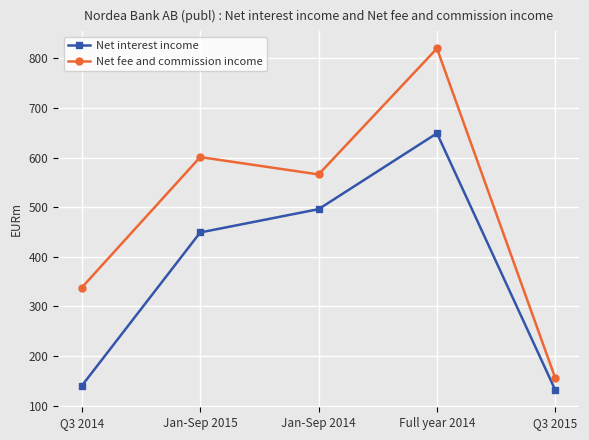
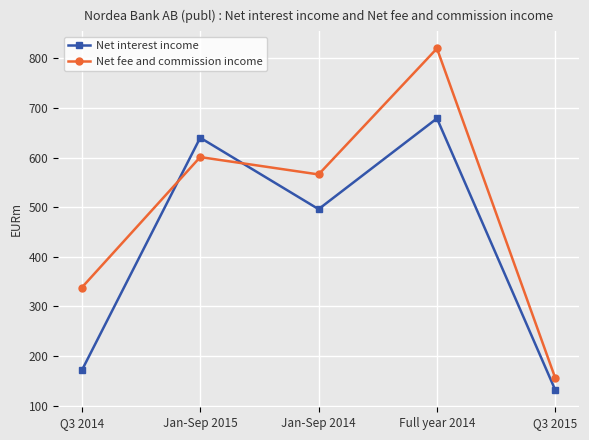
Net interest income, Q3 2014: 140 -> 170
Net interest income, Jan-Sep 2015: 450 -> 640
Net interest income, Full year 2014: 650 -> 680
